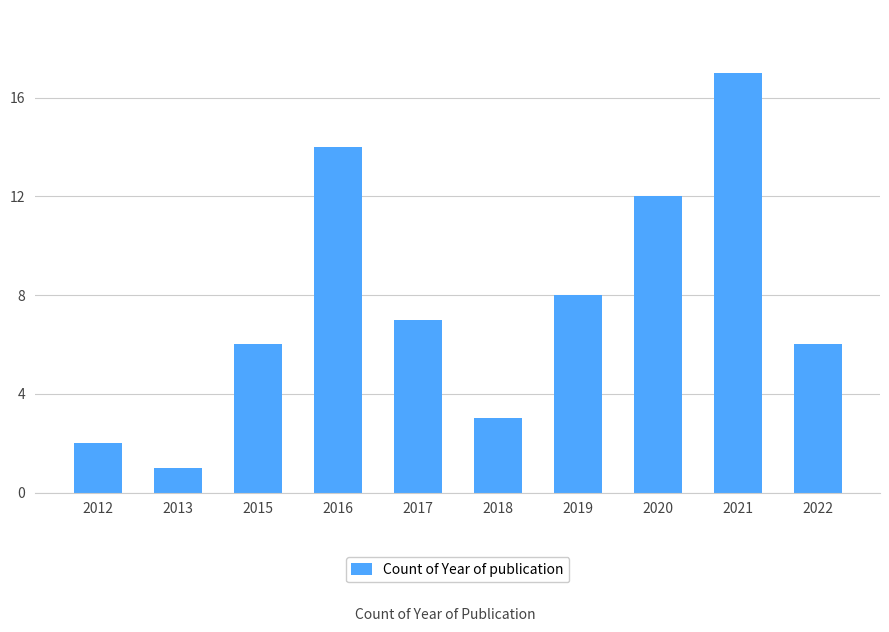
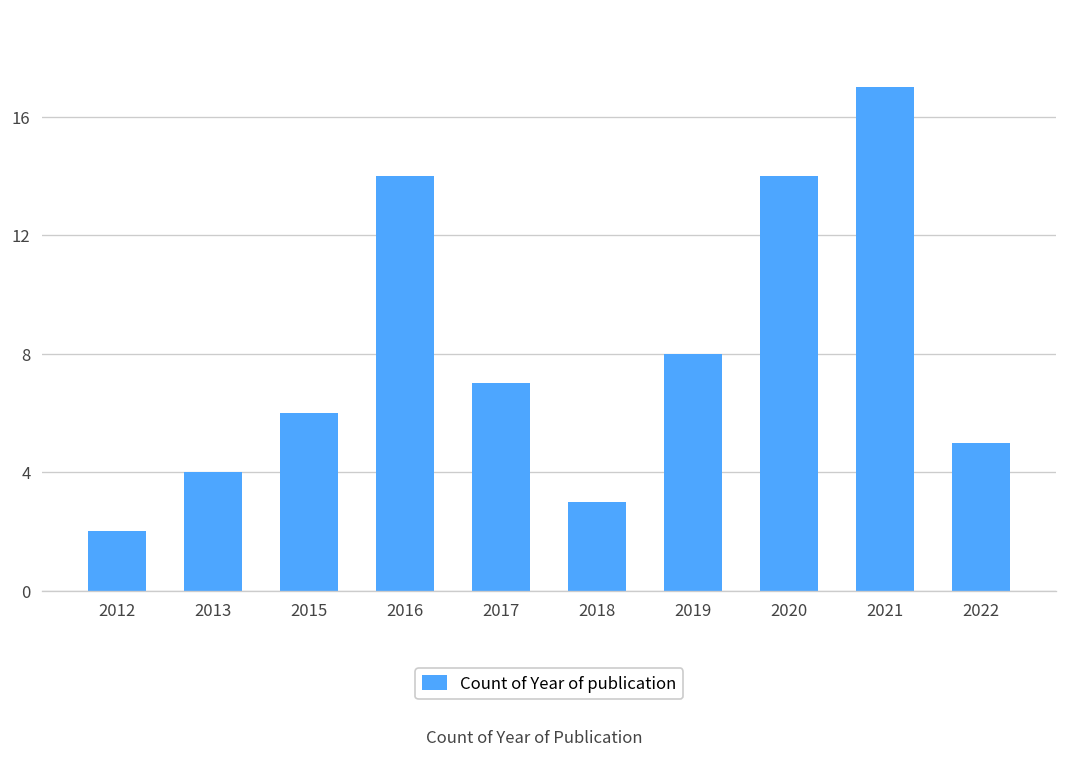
2013: 1 -> 4
2020: 12 -> 14
2022: 6 -> 5
